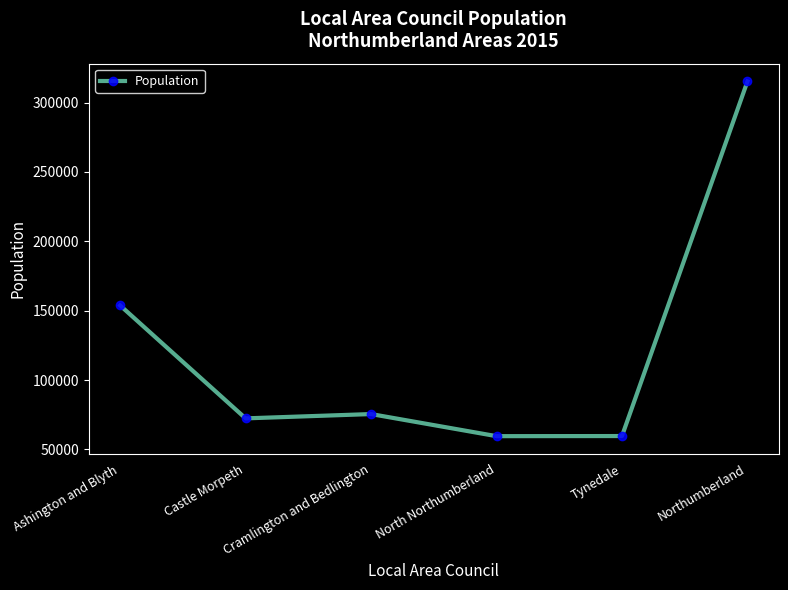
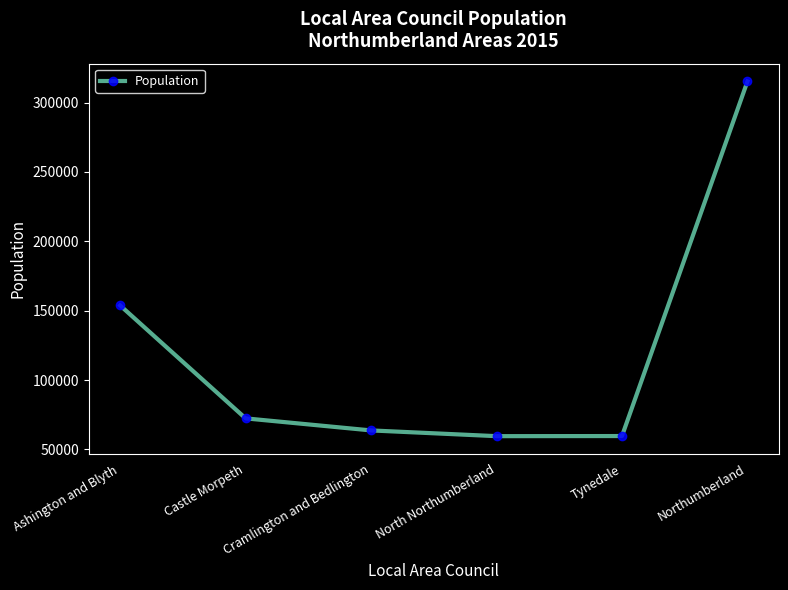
Cramlington and Bedlington: 75000 -> 64000
